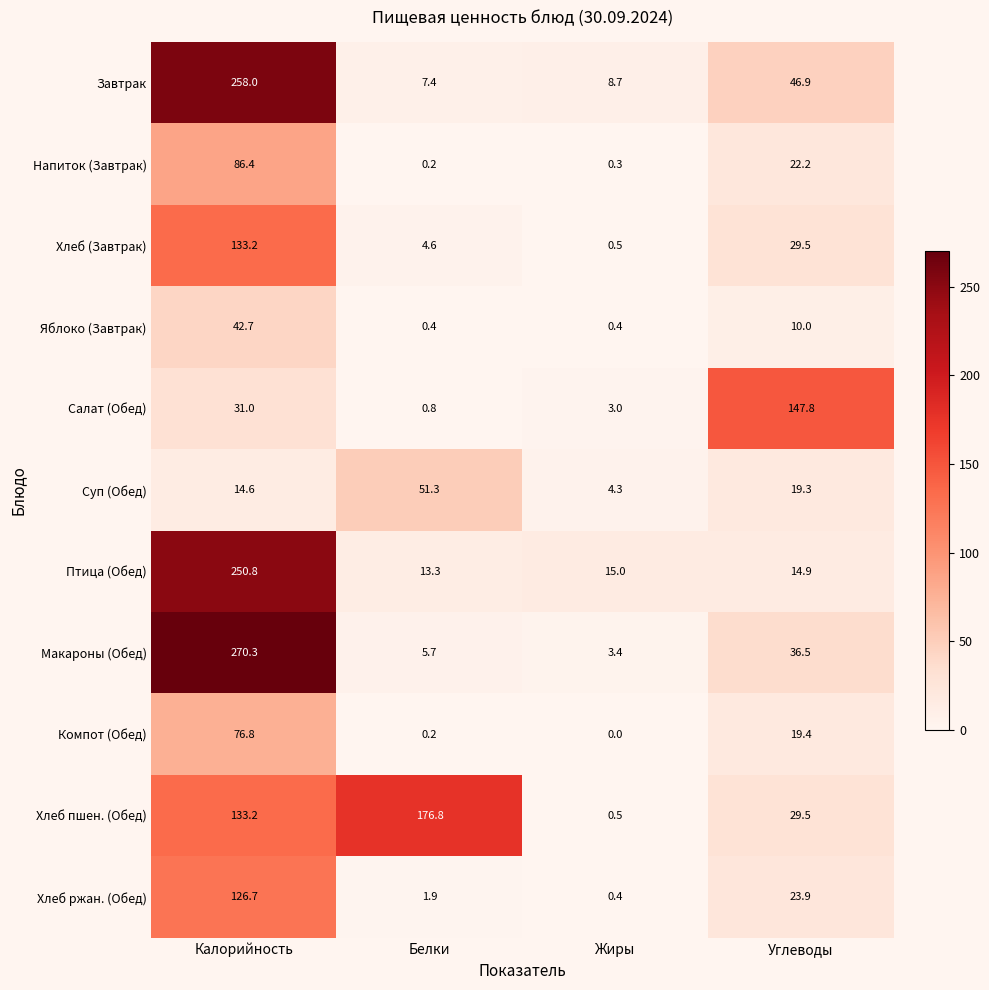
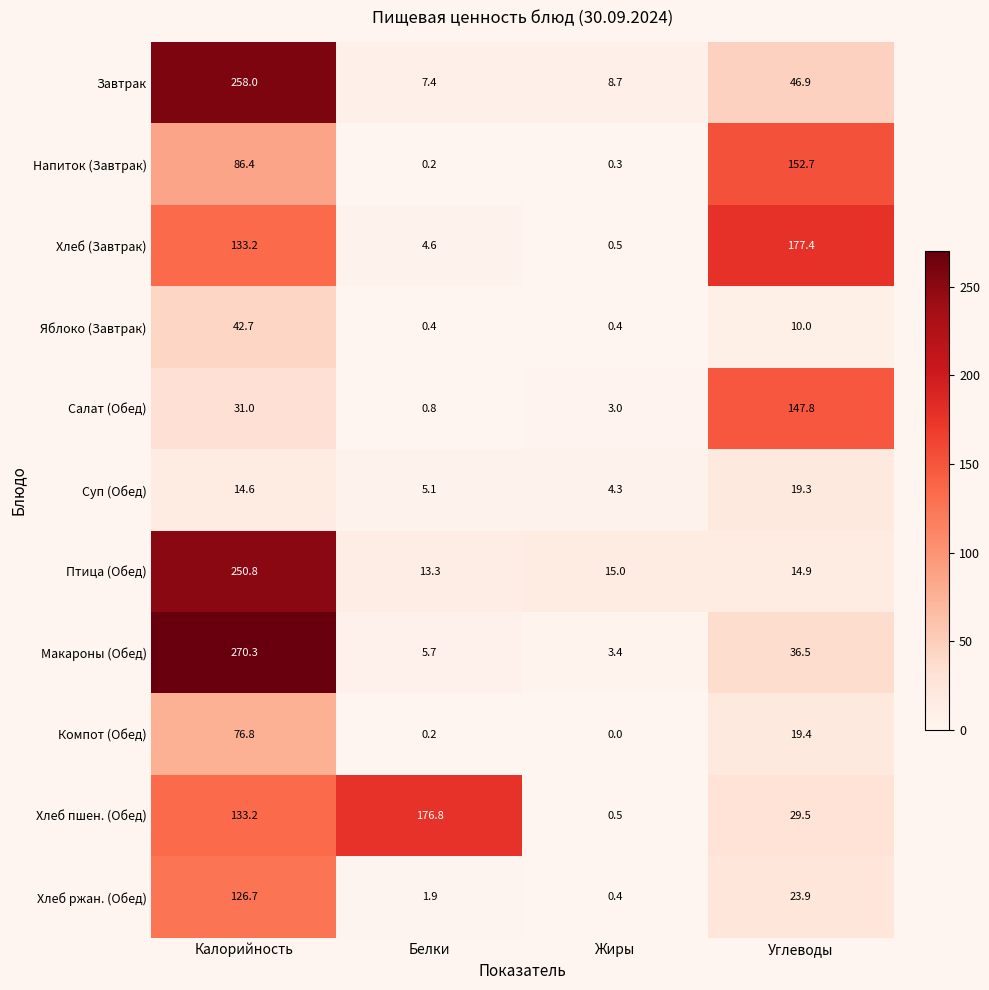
Напиток (Завтрак), Углеводы: 22.2 -> 152.7
Хлеб (Завтрак), Углеводы: 29.5 -> 177.4
Суп (Обед), Белки: 51.3 -> 5.1
